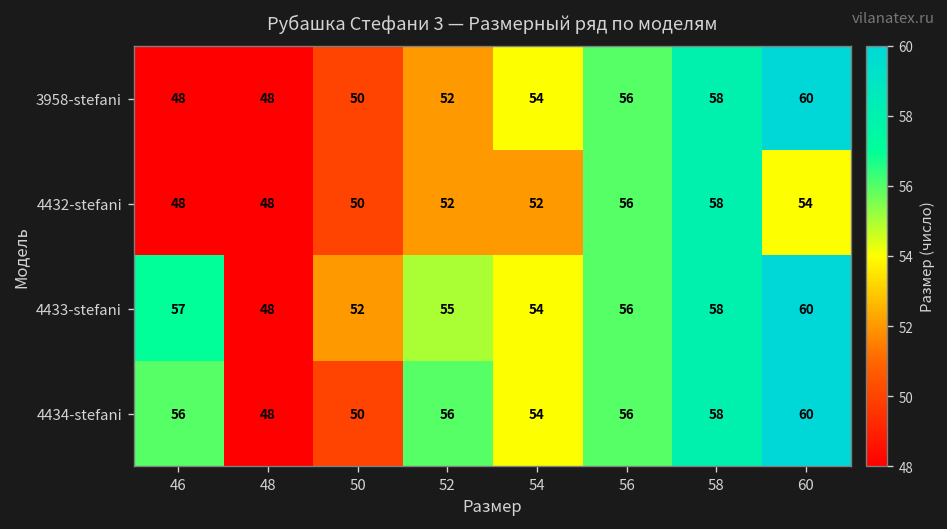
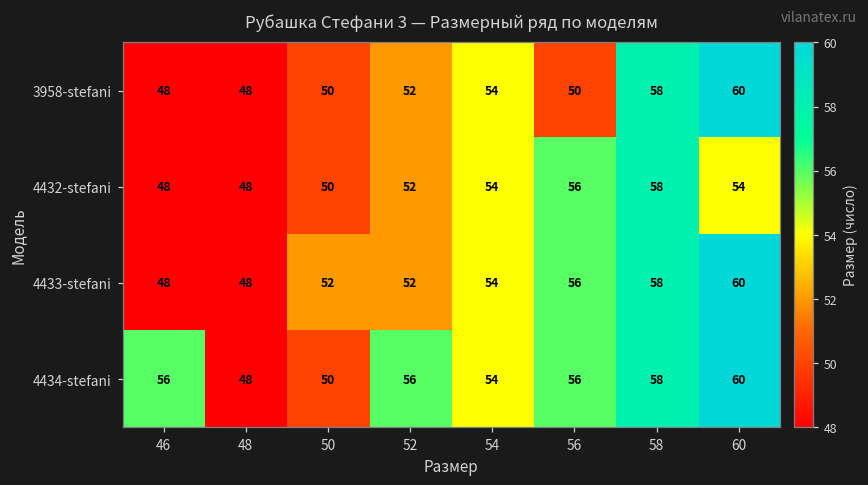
3958-stefani, 56: 56 -> 50
4432-stefani, 54: 52 -> 54
4433-stefani, 46: 57 -> 48
4433-stefani, 52: 55 -> 52
